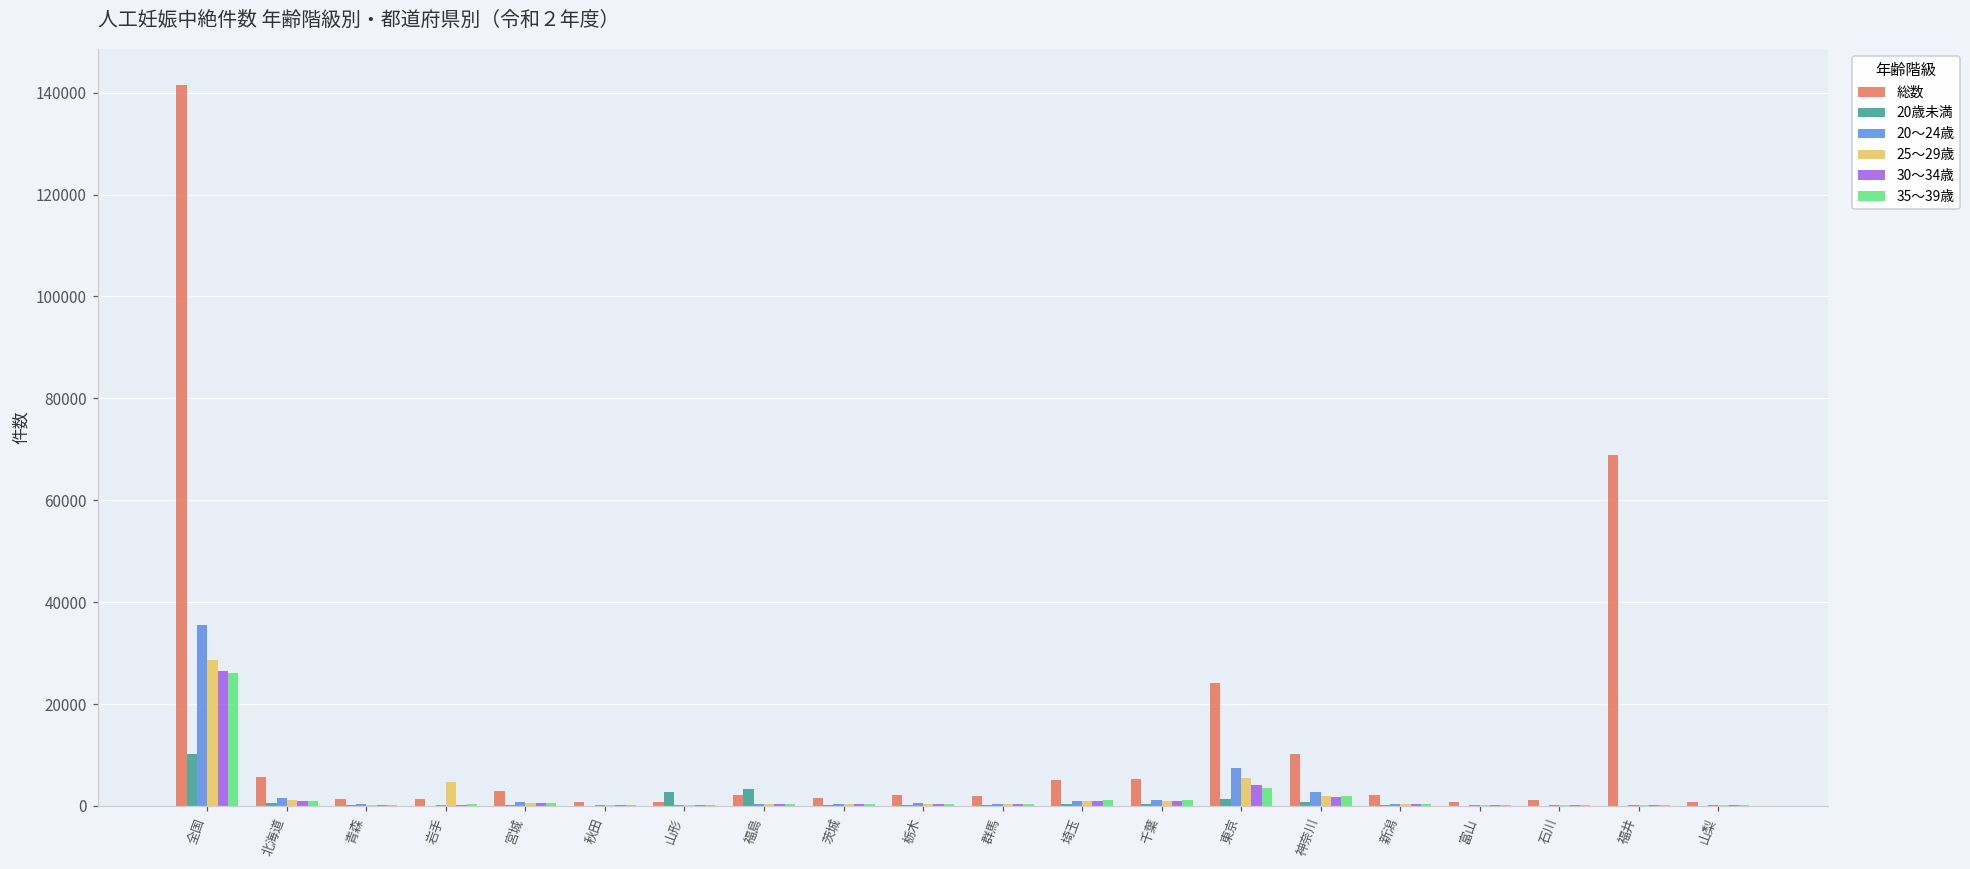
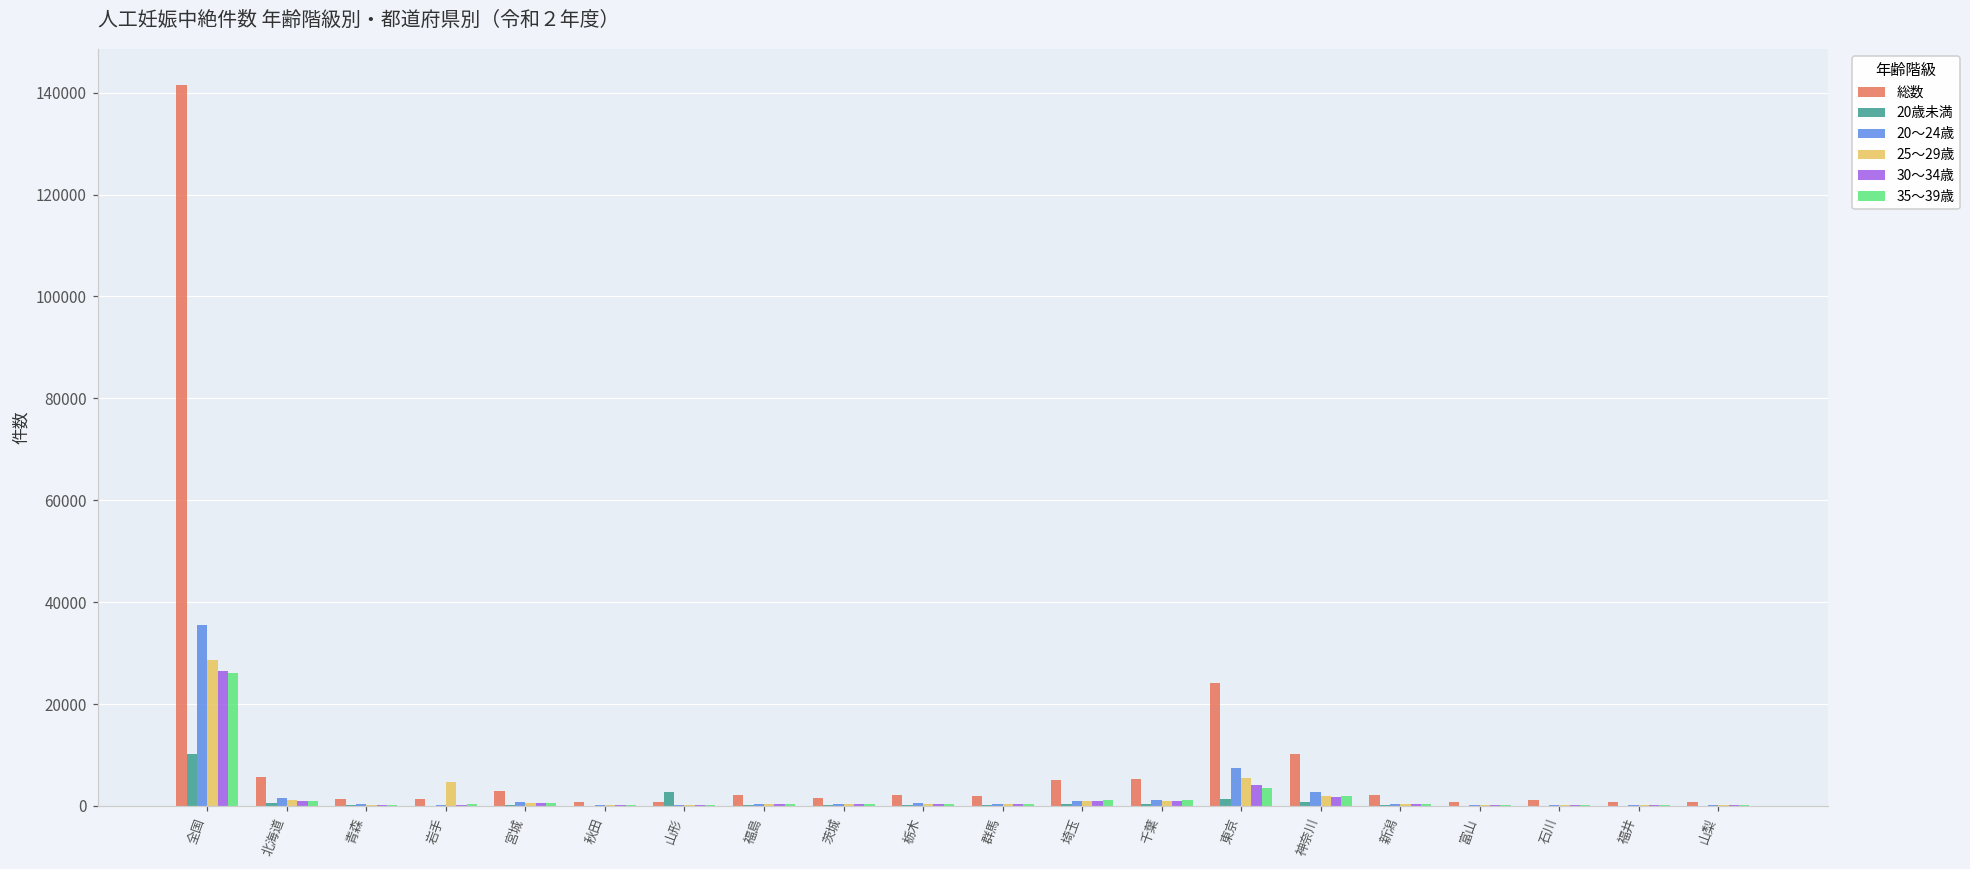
20歳未満, 福島: 3000 -> 0
総数, 福井: 69000 -> 1000
